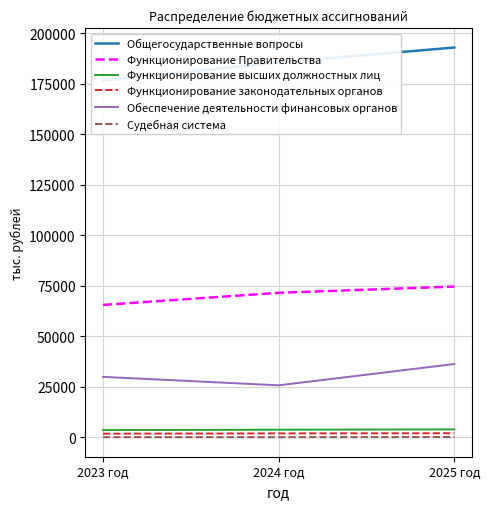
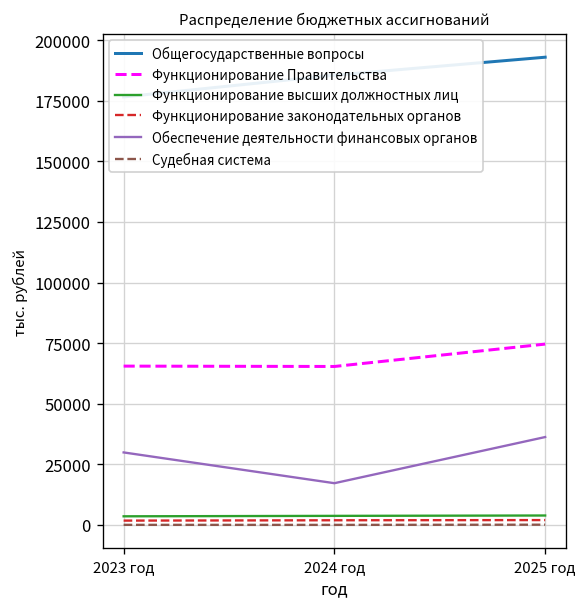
Функционирование Правительства, 2024 год: 72000 -> 65000
Обеспечение деятельности финансовых органов, 2024 год: 26000 -> 17000
